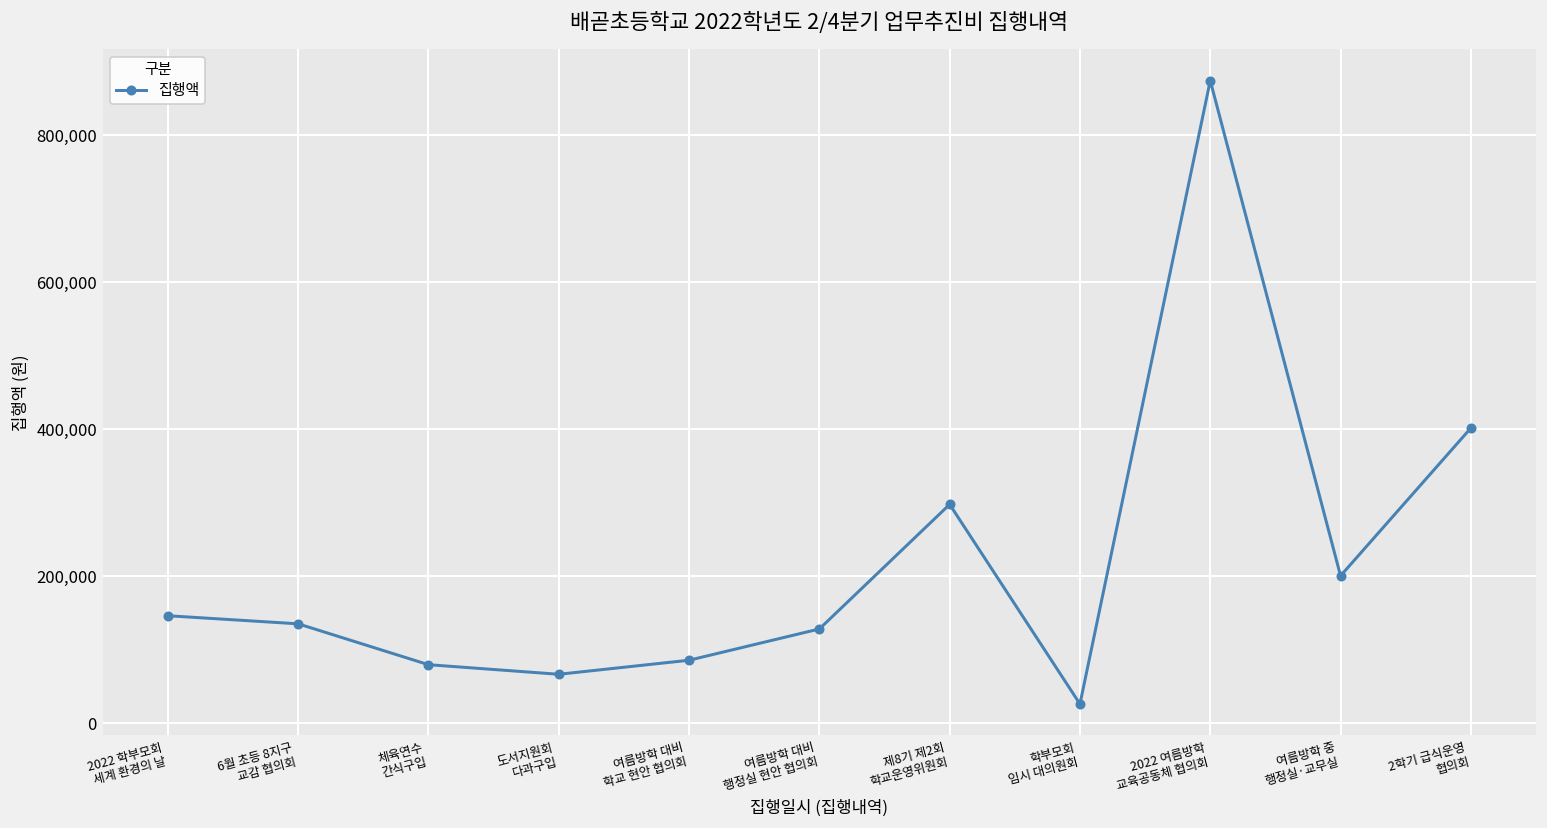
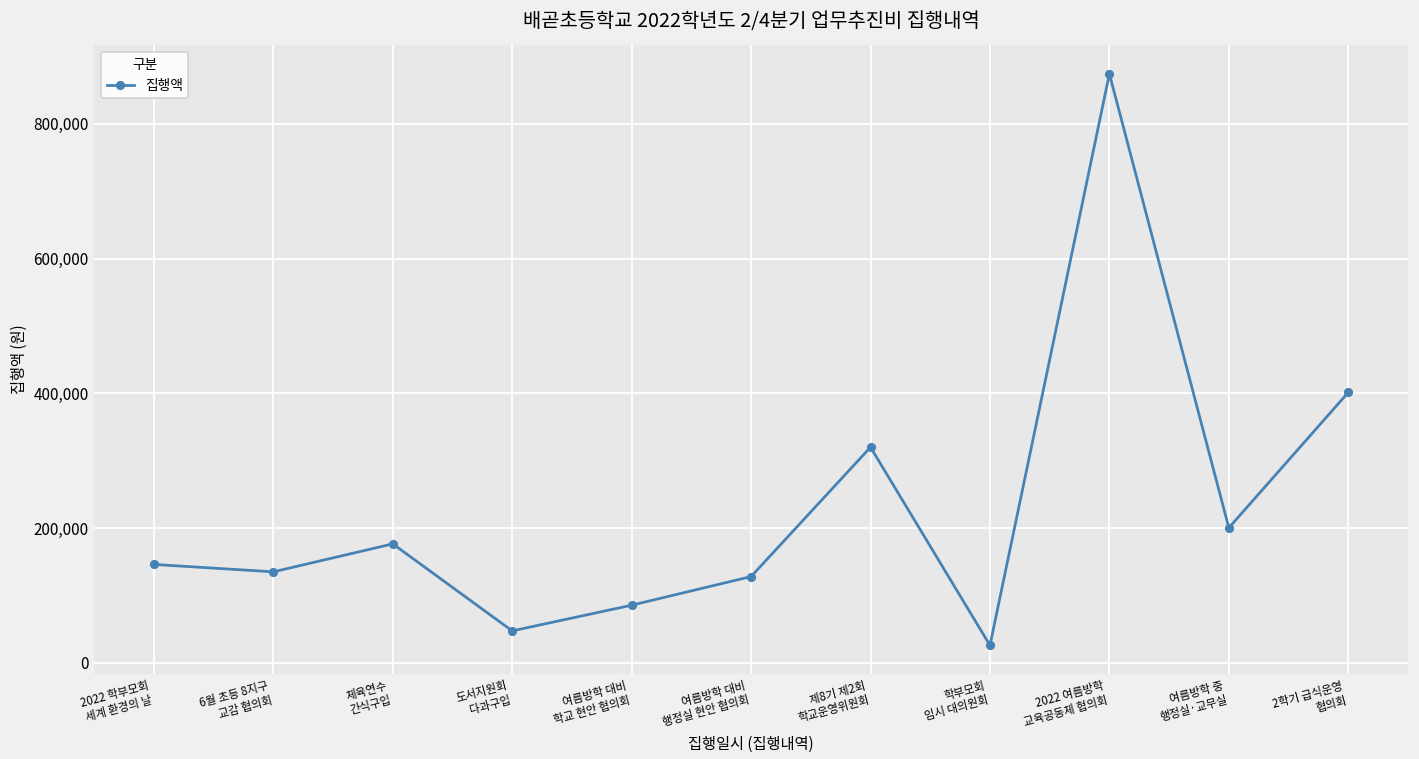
체육연수 간식구입: 80,000 -> 180,000
도서지원회 다과구입: 70,000 -> 50,000
제8기 제2회 학교운영위원회: 300,000 -> 320,000
